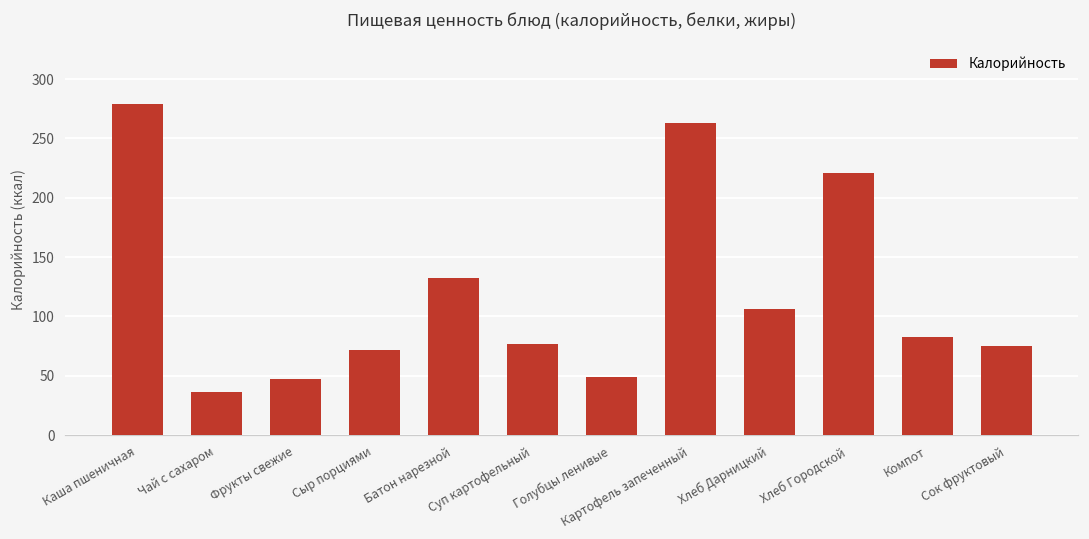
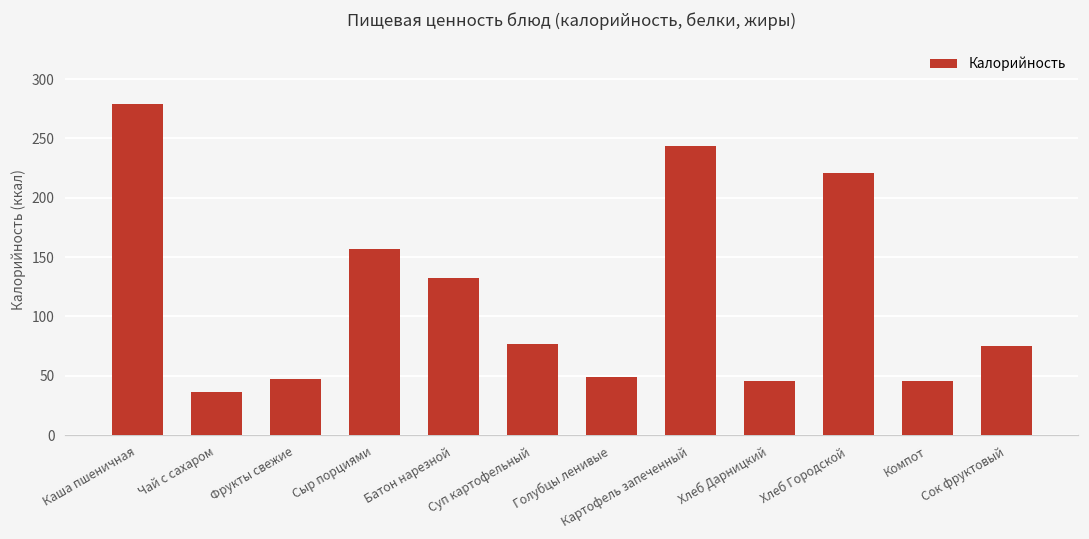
Сыр порциями: 72 -> 157
Картофель запеченный: 263 -> 244
Хлеб Дарницкий: 106 -> 45
Компот: 83 -> 46
